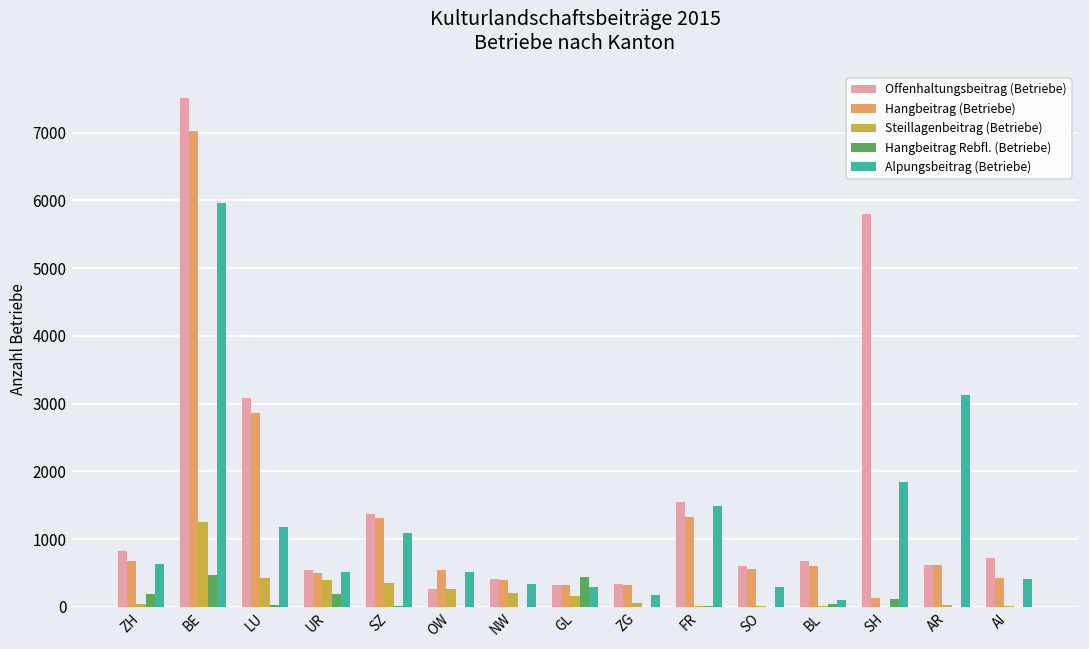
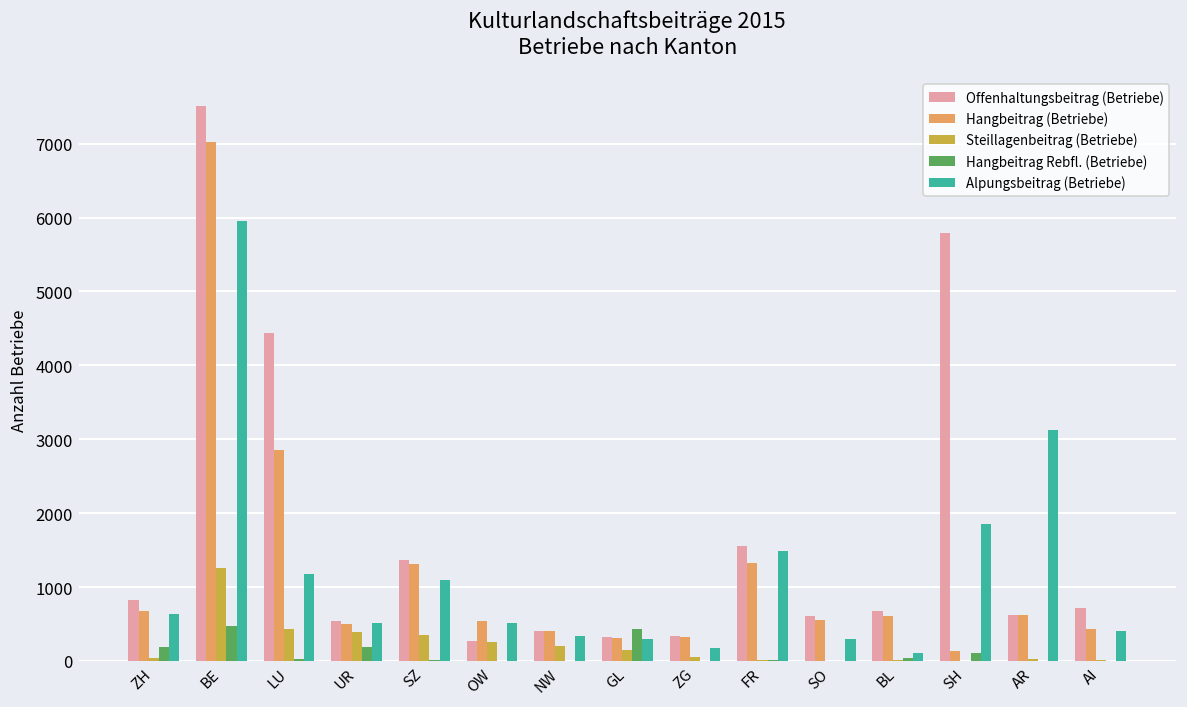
Offenhaltungsbeitrag (Betriebe), LU: 3100 -> 4400
